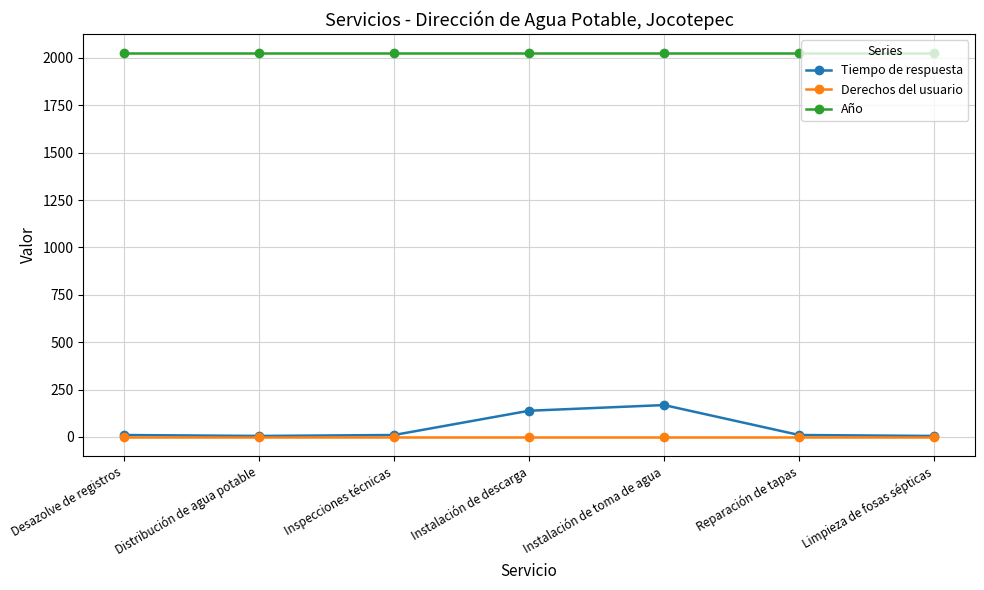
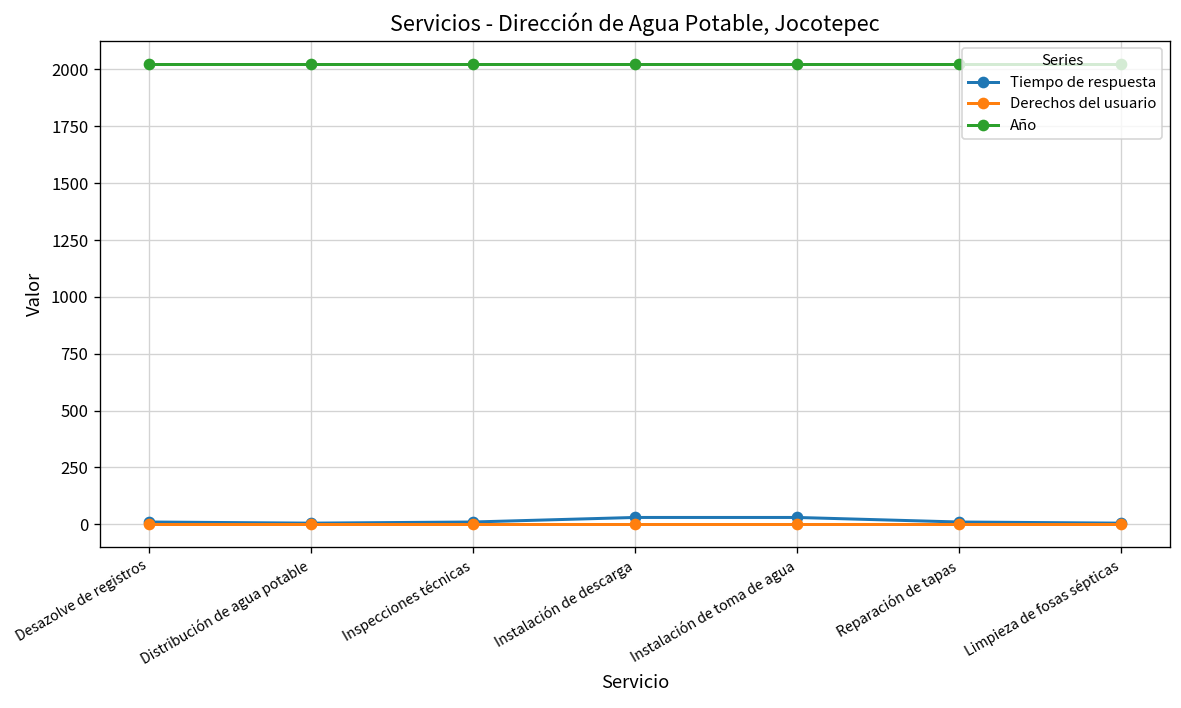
Tiempo de respuesta, Instalación de descarga: 140 -> 30
Tiempo de respuesta, Instalación de toma de agua: 170 -> 30
